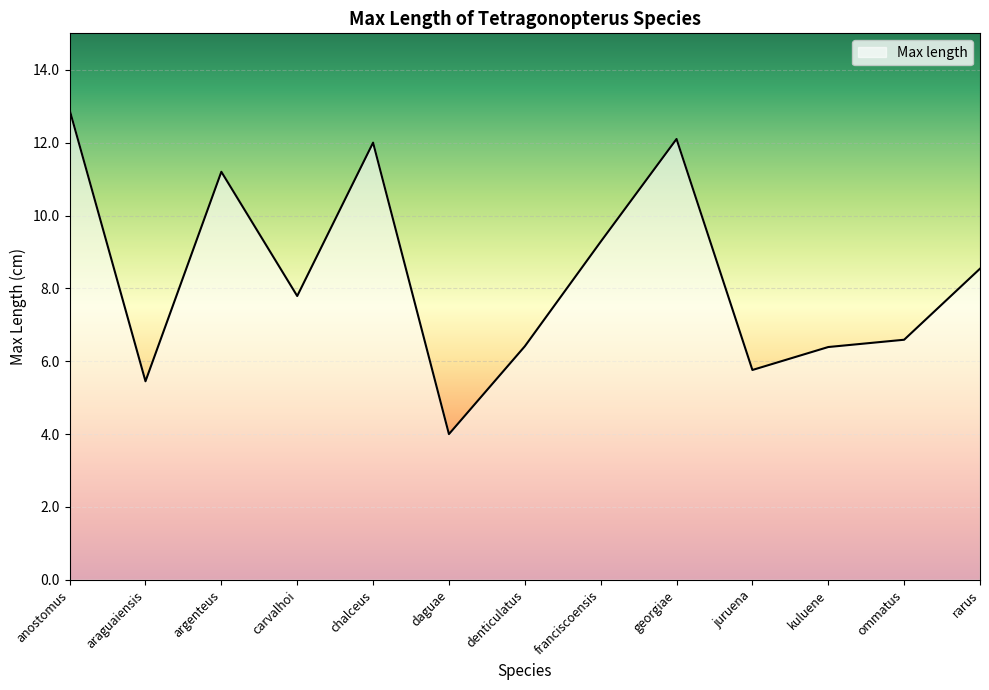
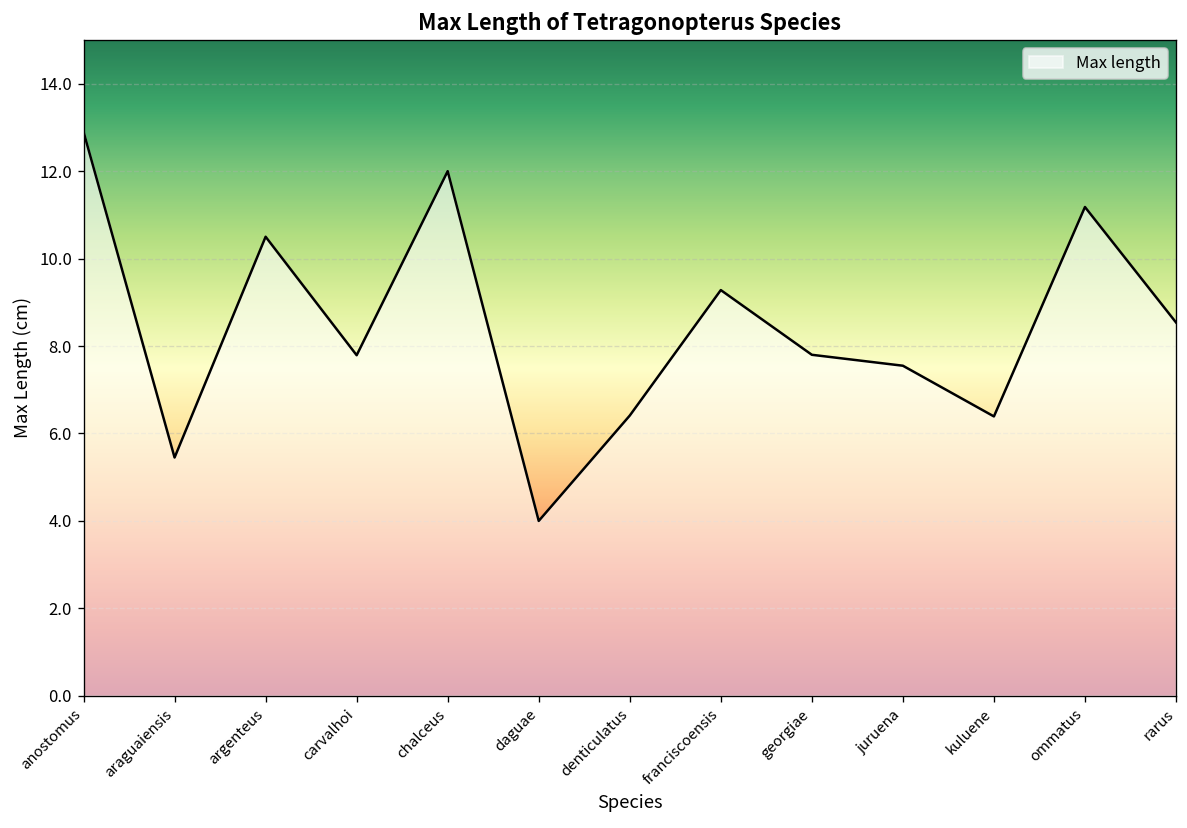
argenteus: 11.2 -> 10.5
georgiae: 12.1 -> 7.8
juruena: 5.8 -> 7.6
ommatus: 6.6 -> 11.2
